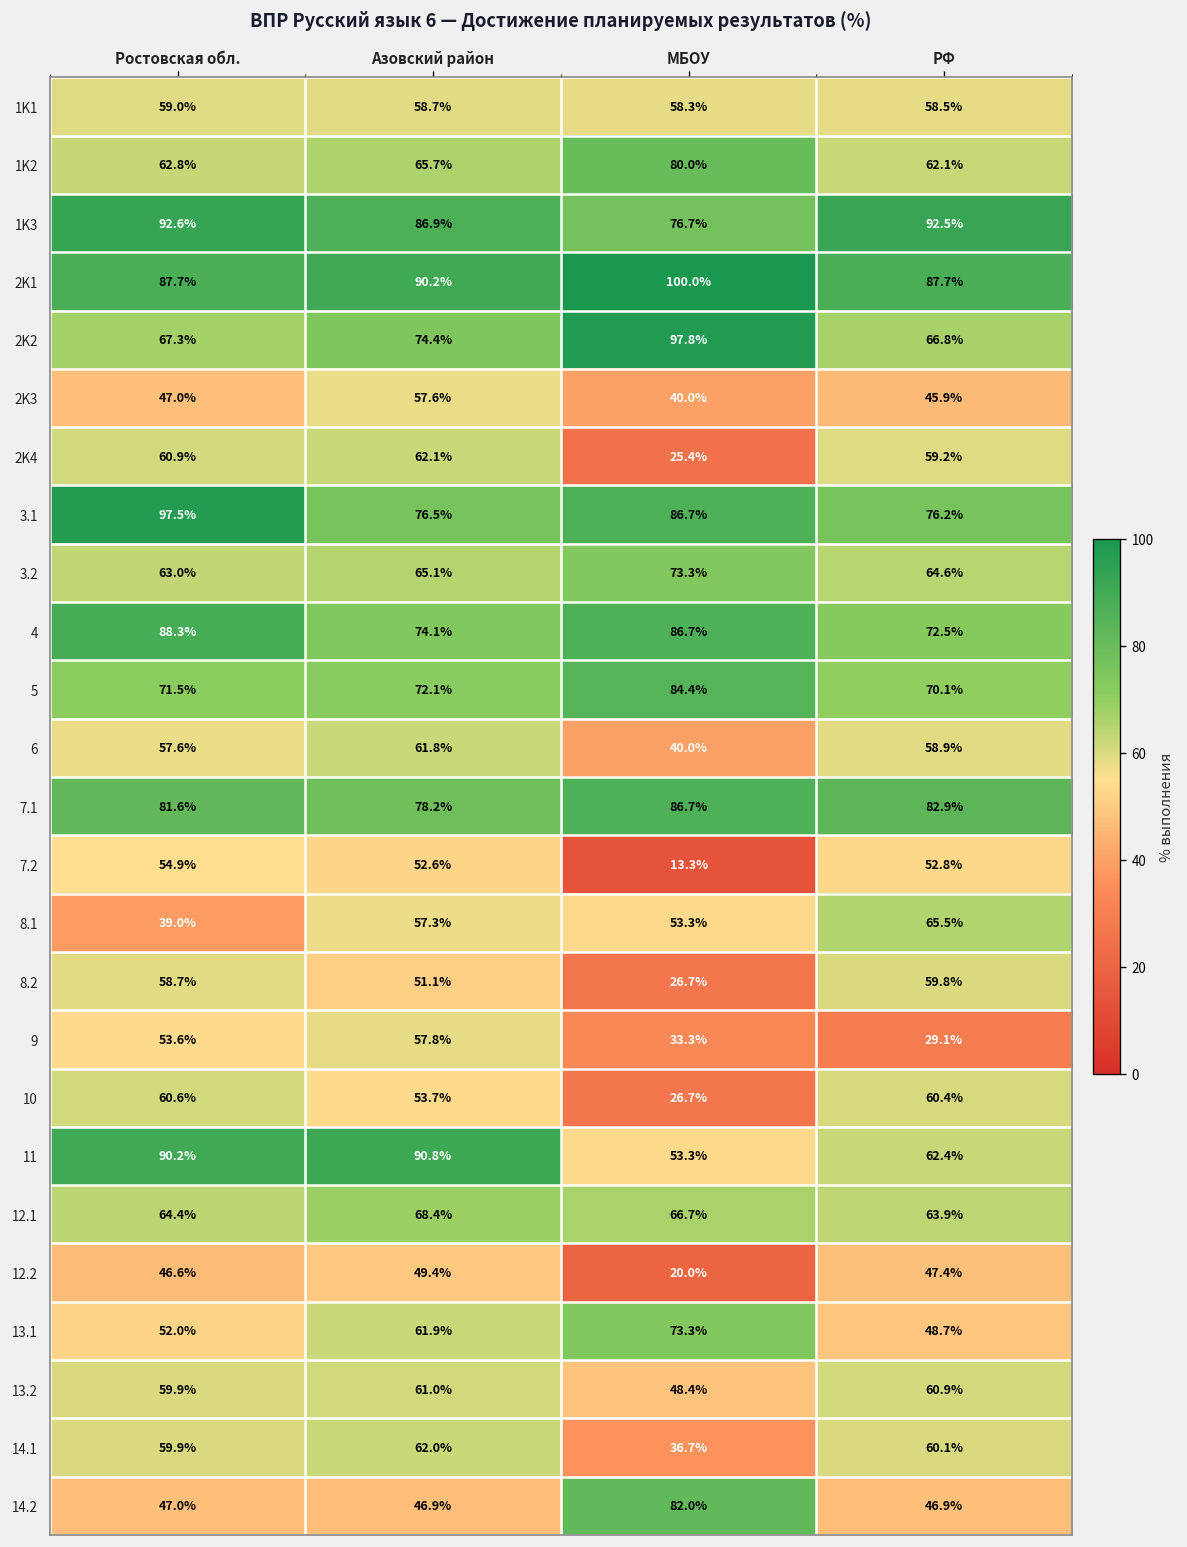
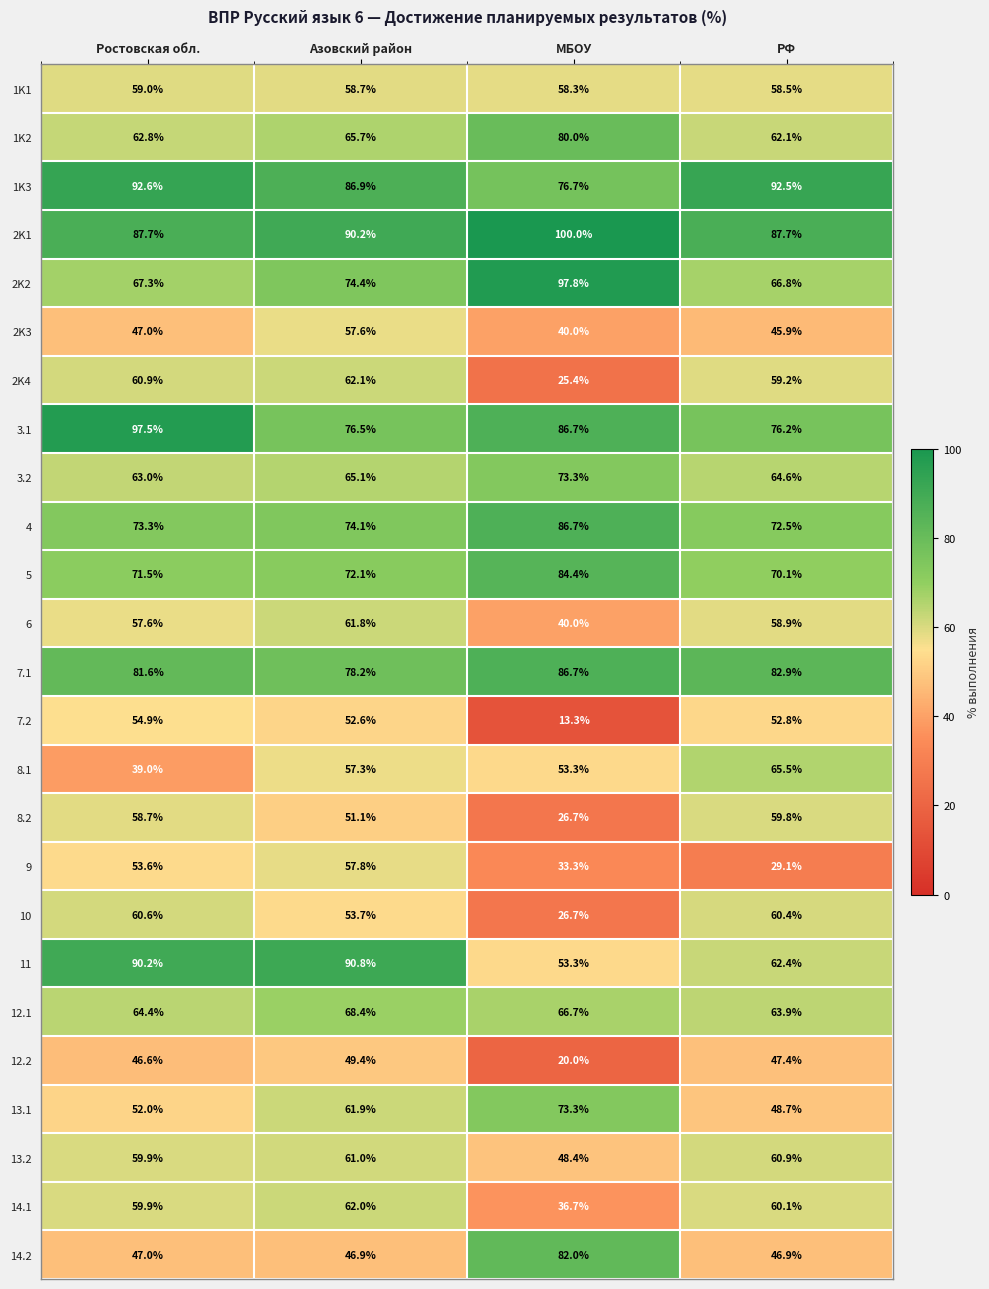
4, Ростовская обл.: 88.3% -> 73.3%
